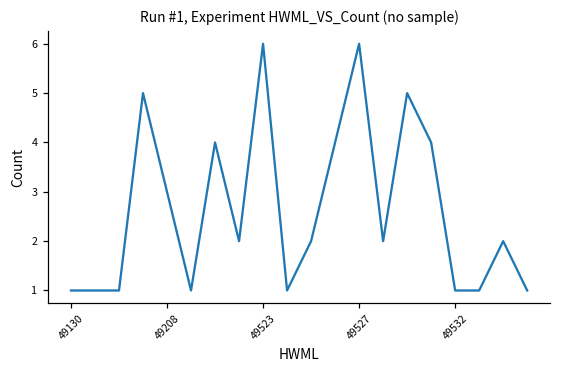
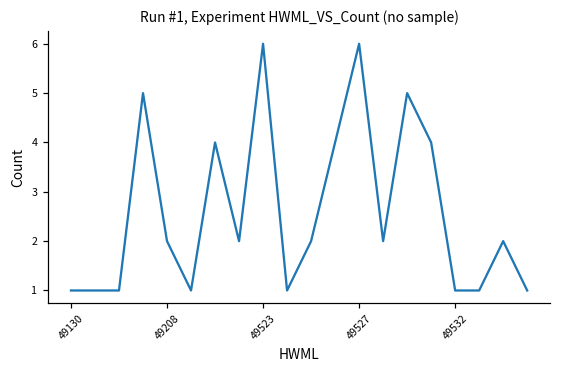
49208: 3 -> 2
